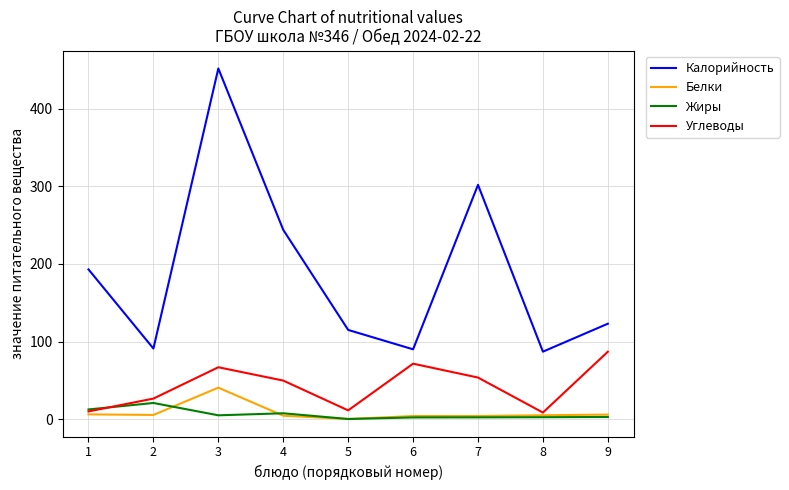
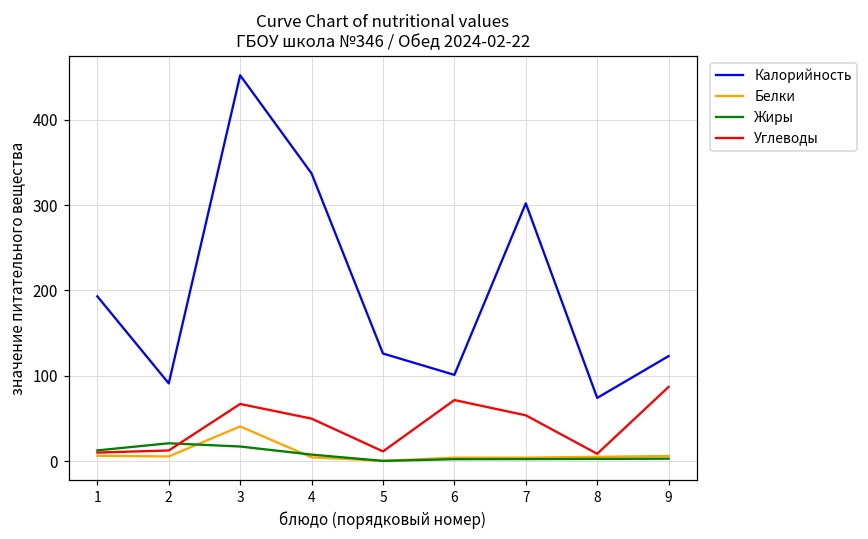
Углеводы, 2: 30 -> 10
Жиры, 3: 0 -> 20
Калорийность, 4: 240 -> 340
Калорийность, 5: 120 -> 130
Калорийность, 6: 90 -> 100
Калорийность, 8: 90 -> 70
